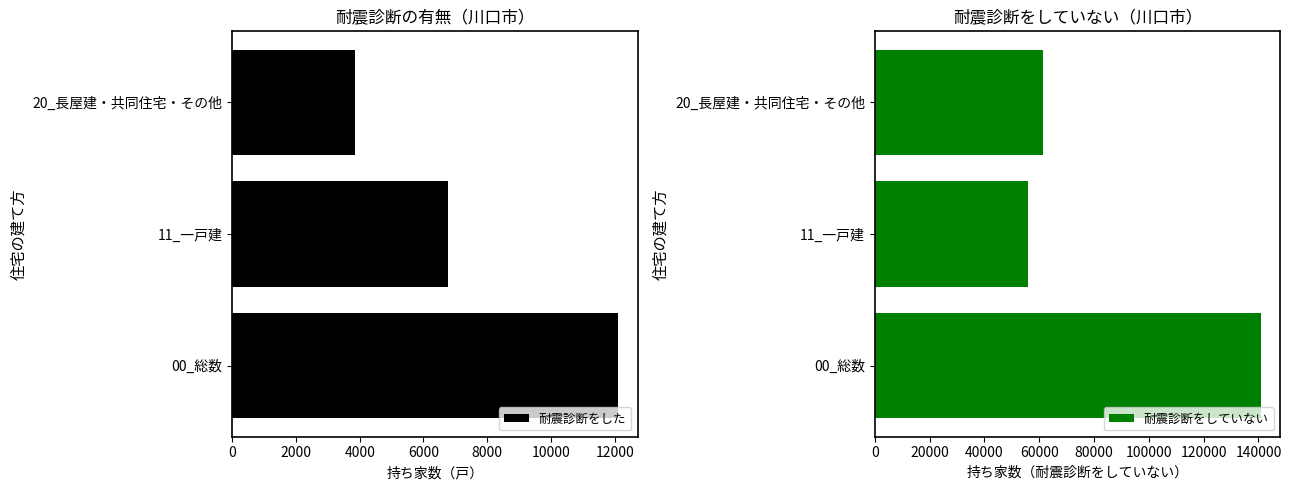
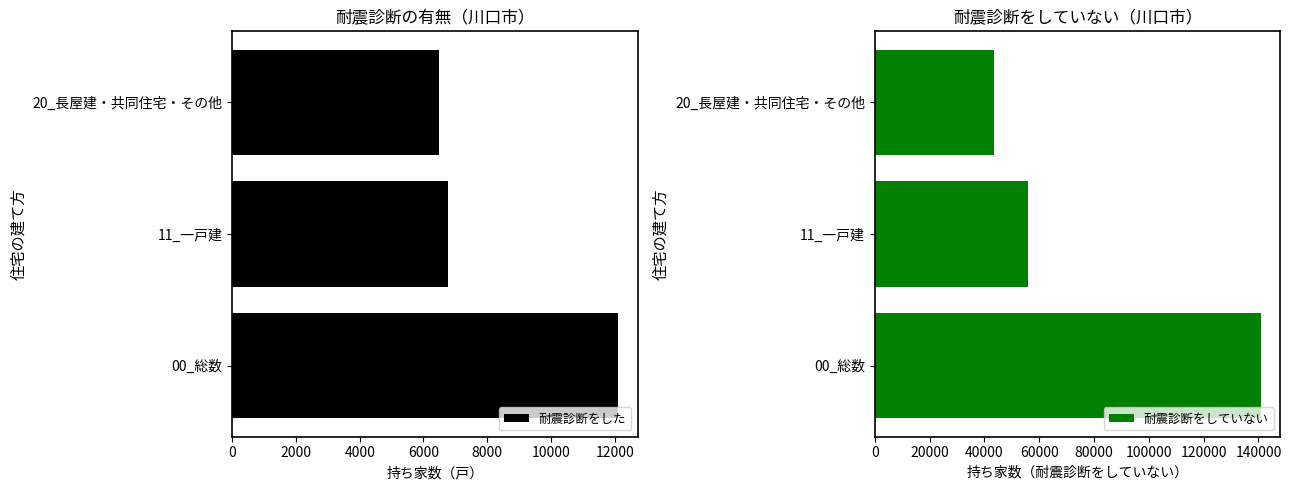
耐震診断の有無（川口市）, 20_長屋建・共同住宅・その他: 3800 -> 6500
耐震診断をしていない（川口市）, 20_長屋建・共同住宅・その他: 62000 -> 44000
